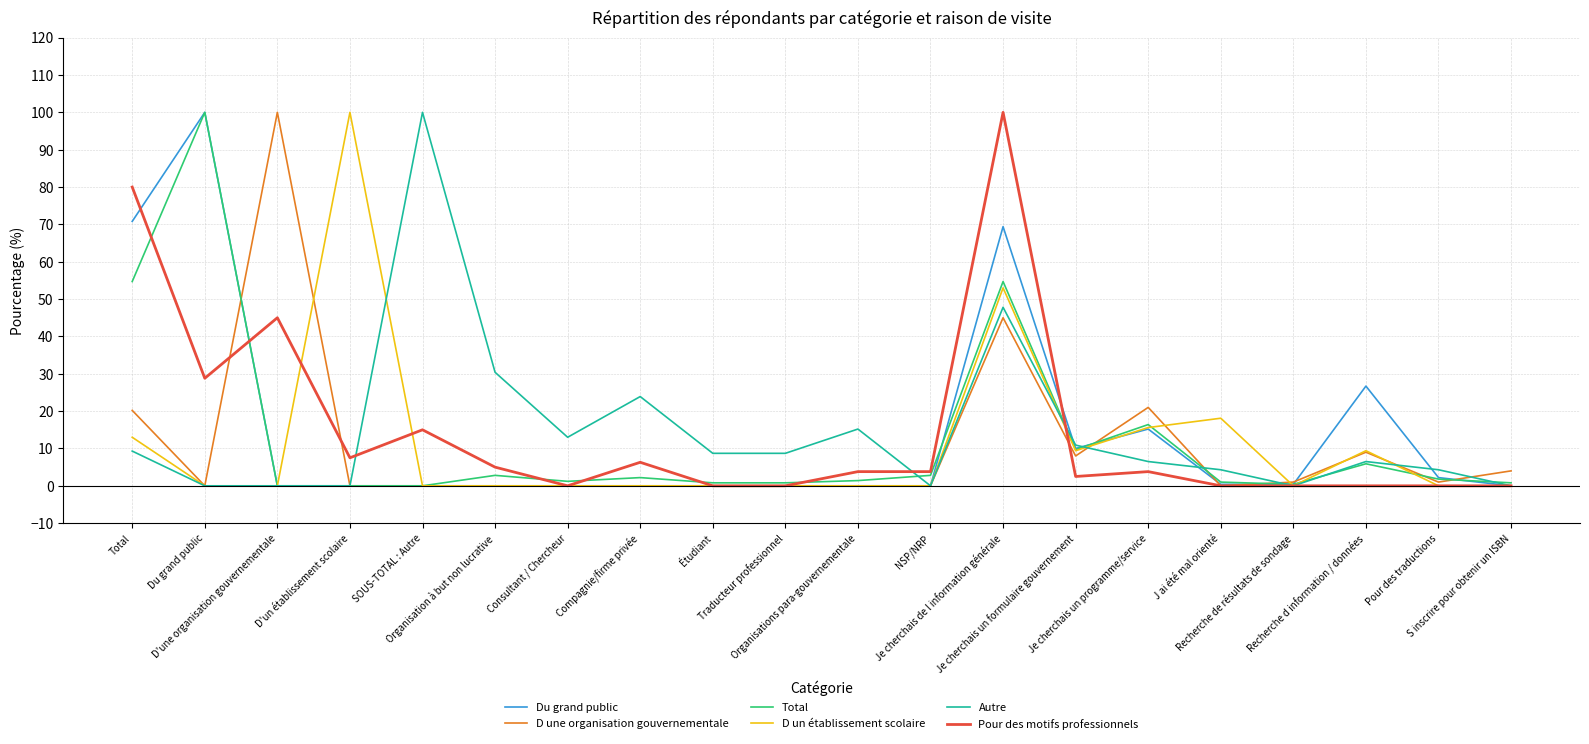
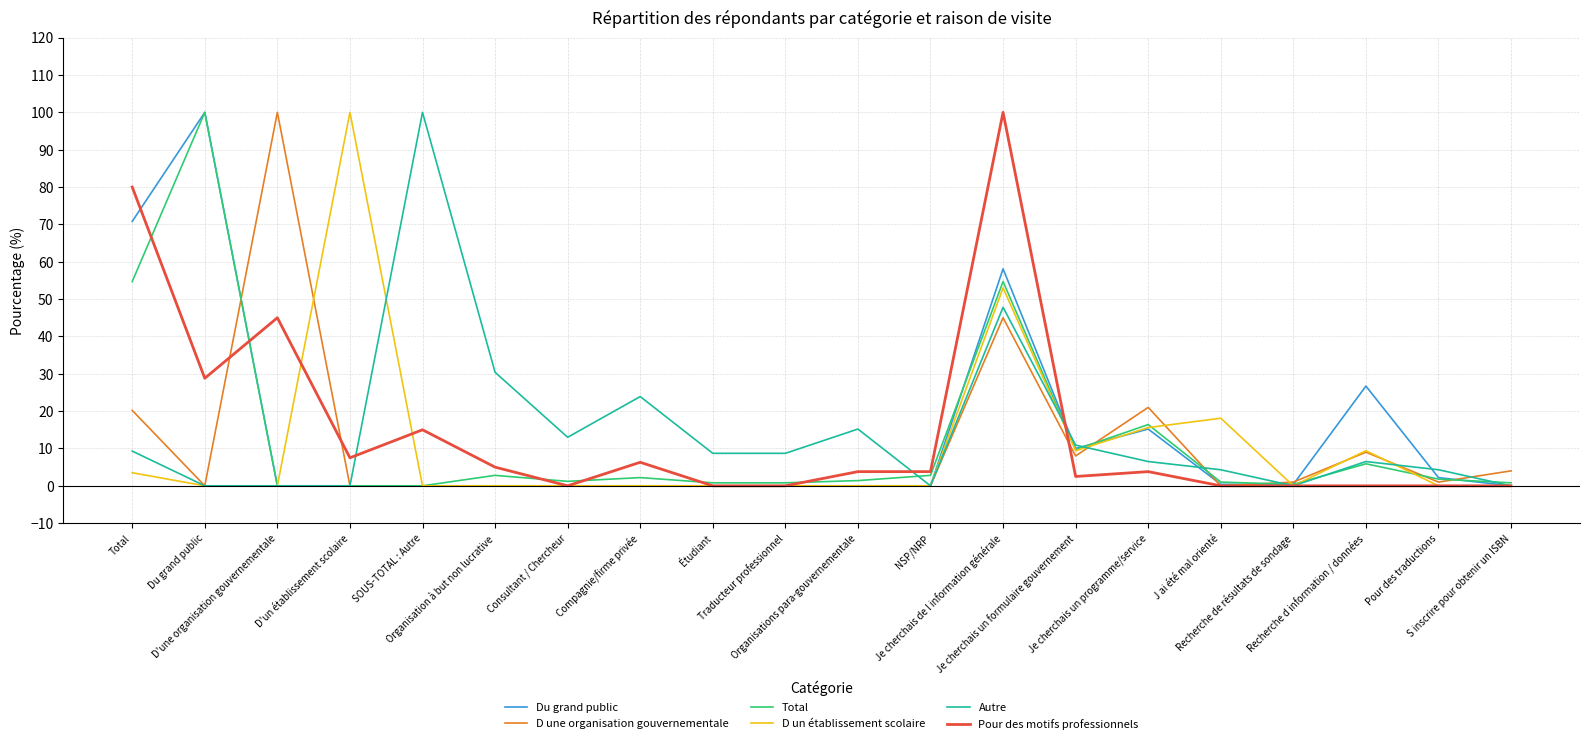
D un établissement scolaire, Total: 13 -> 4
Du grand public, Je cherchais de l information générale: 69 -> 58
